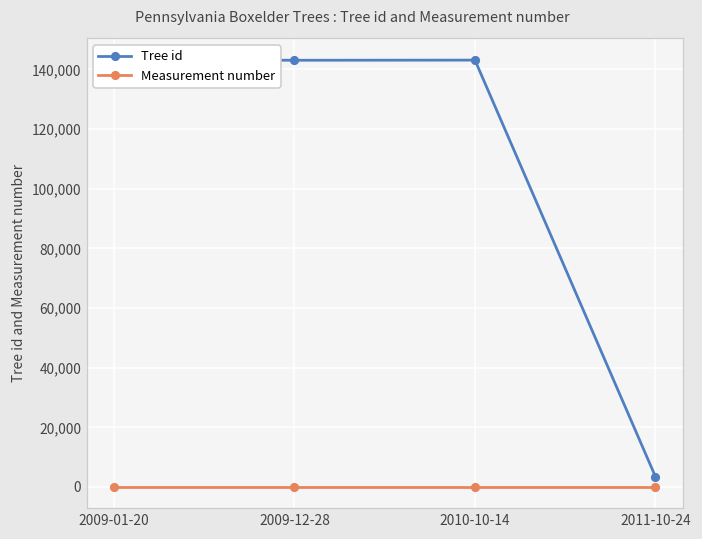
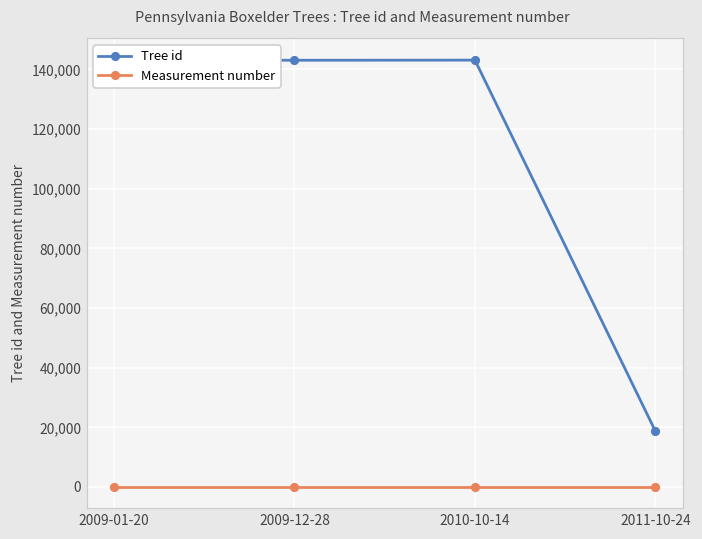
Tree id, 2011-10-24: 3,000 -> 19,000
